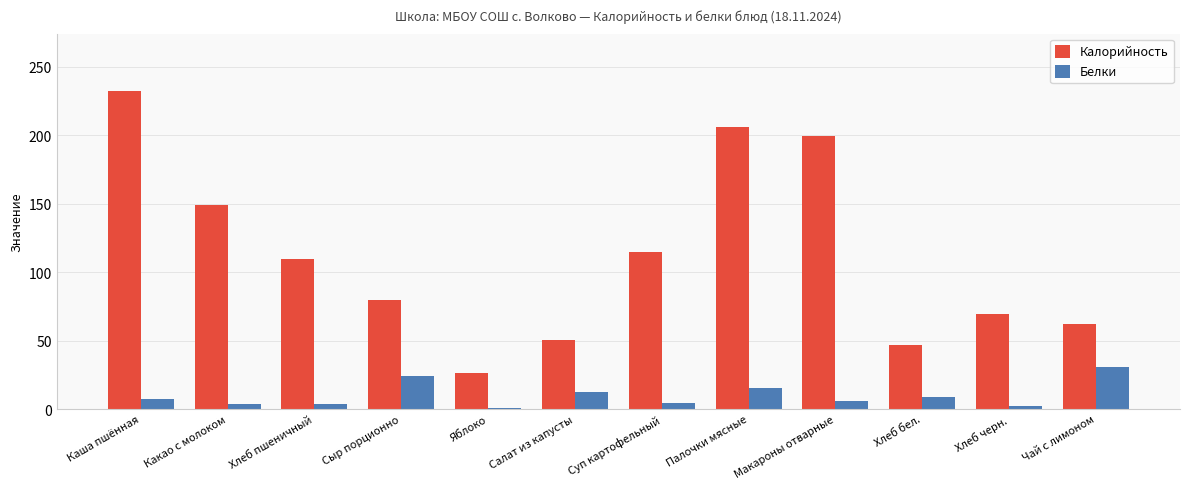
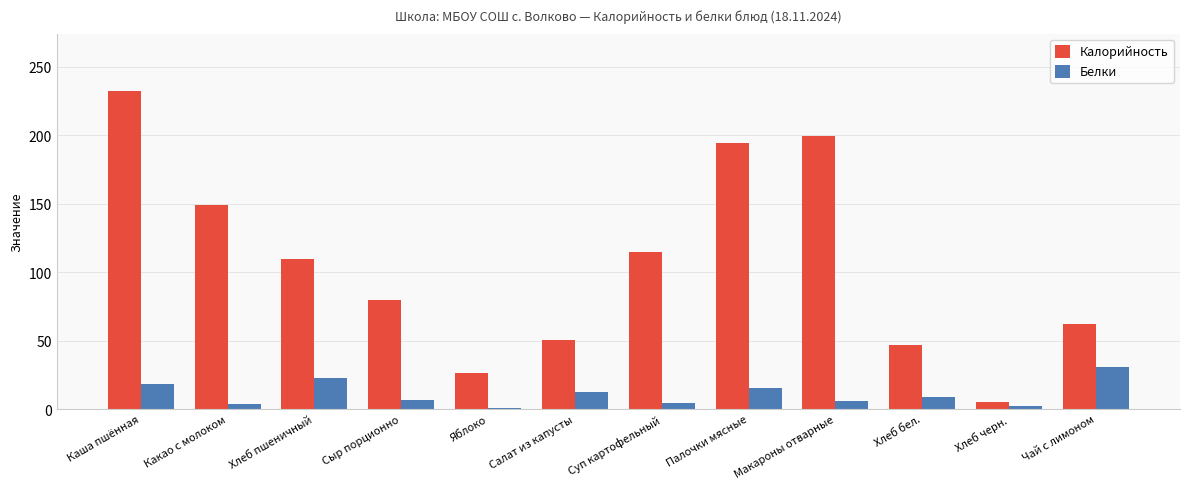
Белки, Каша пшённая: 7 -> 18
Белки, Хлеб пшеничный: 4 -> 23
Белки, Сыр порционно: 24 -> 7
Калорийность, Палочки мясные: 206 -> 195
Калорийность, Хлеб черн.: 70 -> 5
